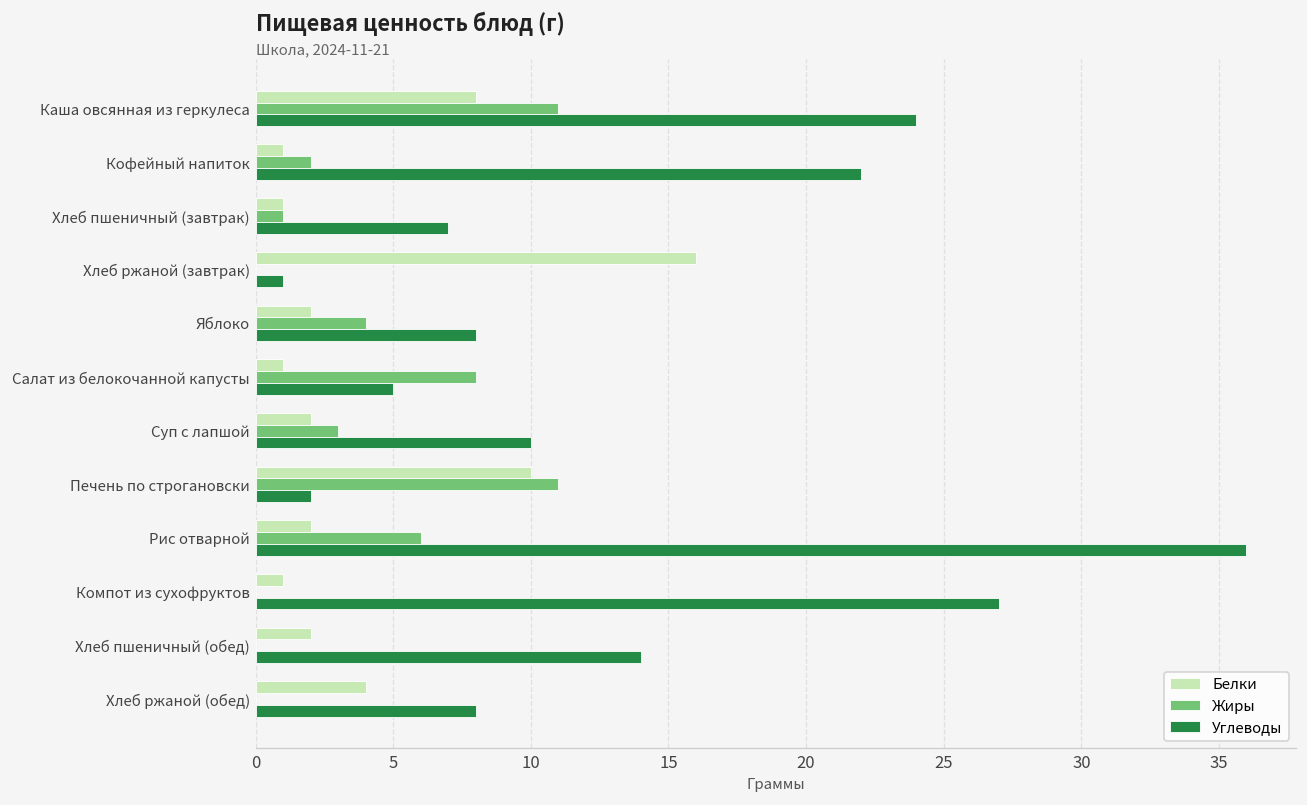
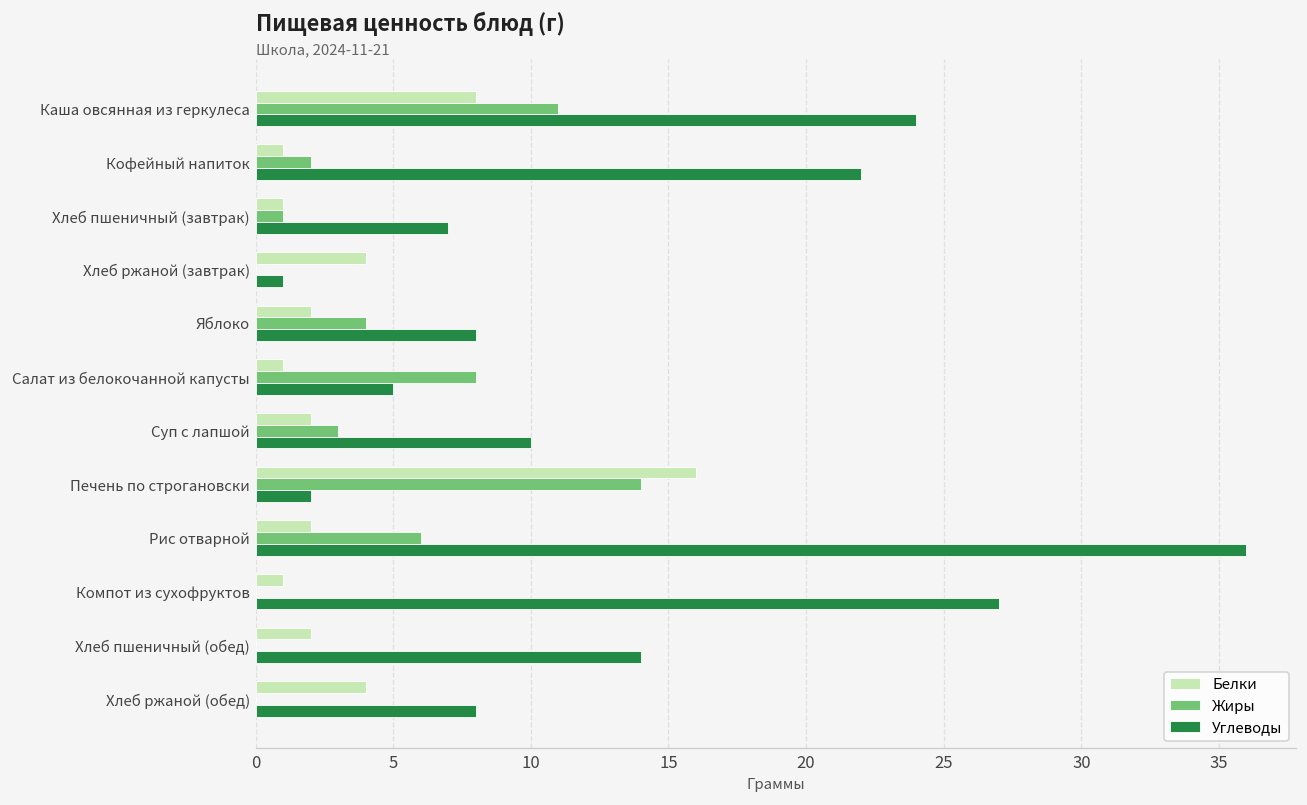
Белки, Хлеб ржаной (завтрак): 16 -> 4
Белки, Печень по строгановски: 10 -> 16
Жиры, Печень по строгановски: 11 -> 14
